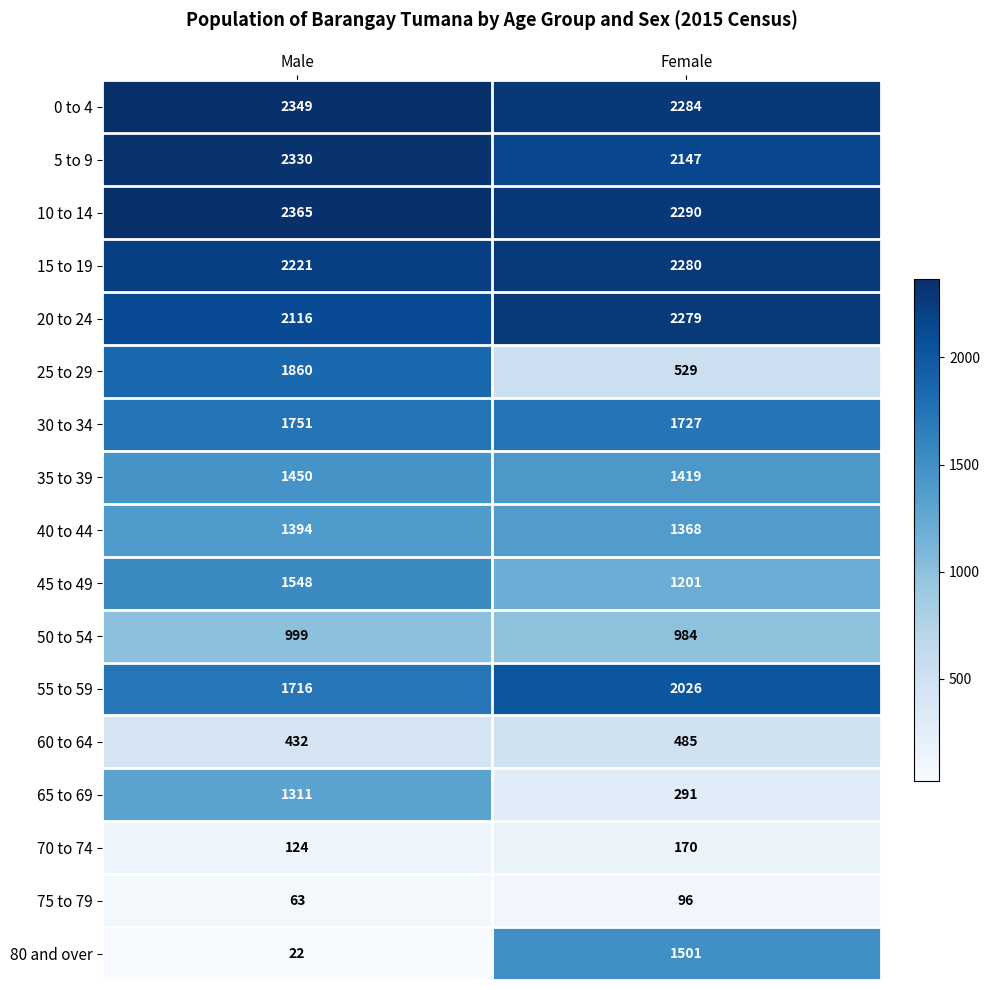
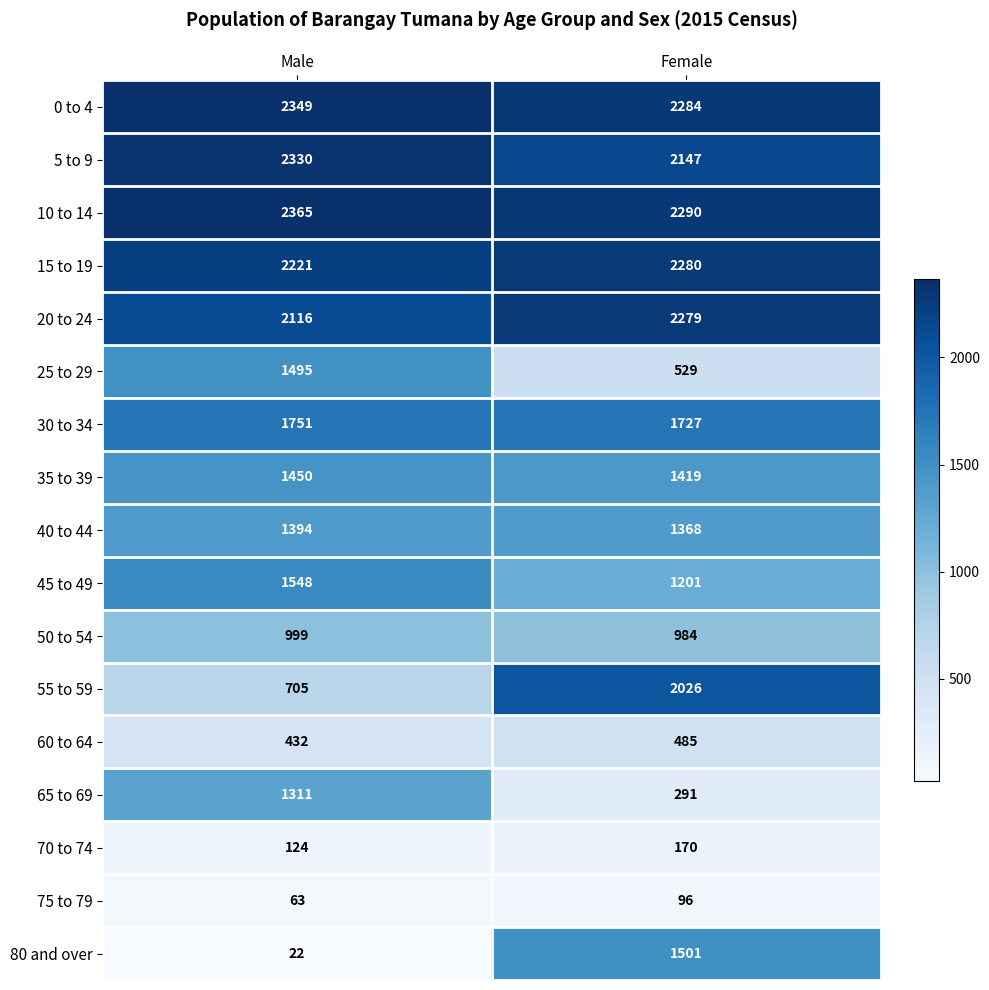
25 to 29, Male: 1860 -> 1495
55 to 59, Male: 1716 -> 705
